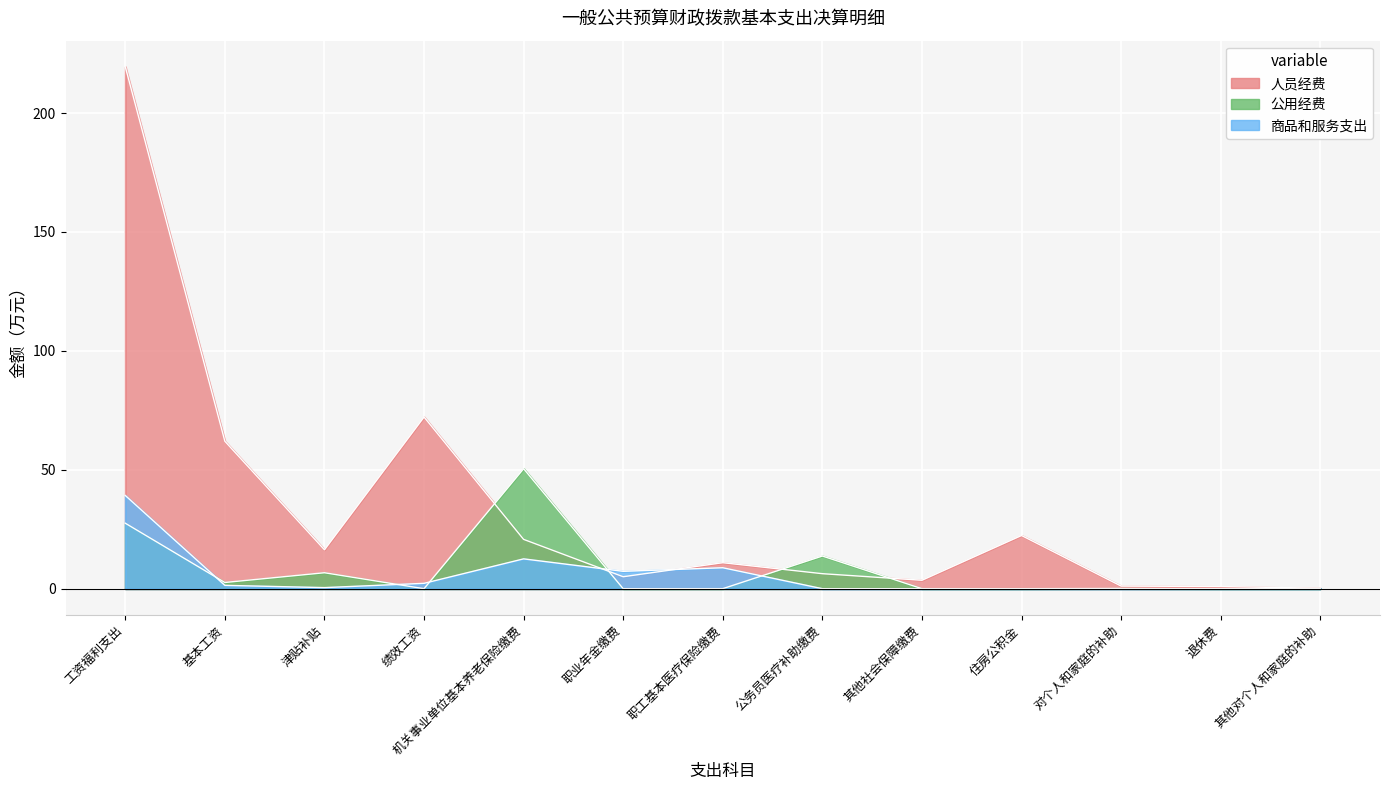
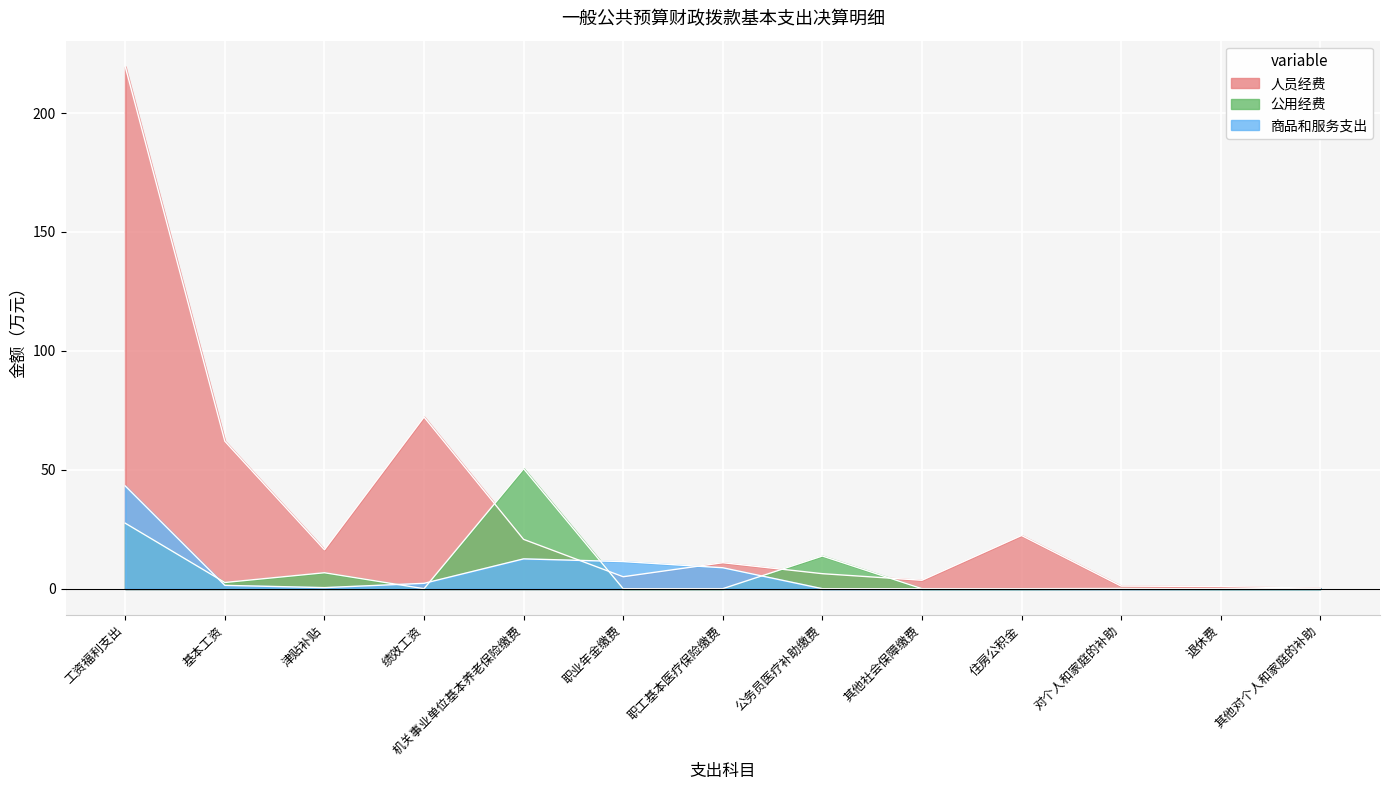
商品和服务支出, 工资福利支出: 39 -> 43
商品和服务支出, 职业年金缴费: 7 -> 11
